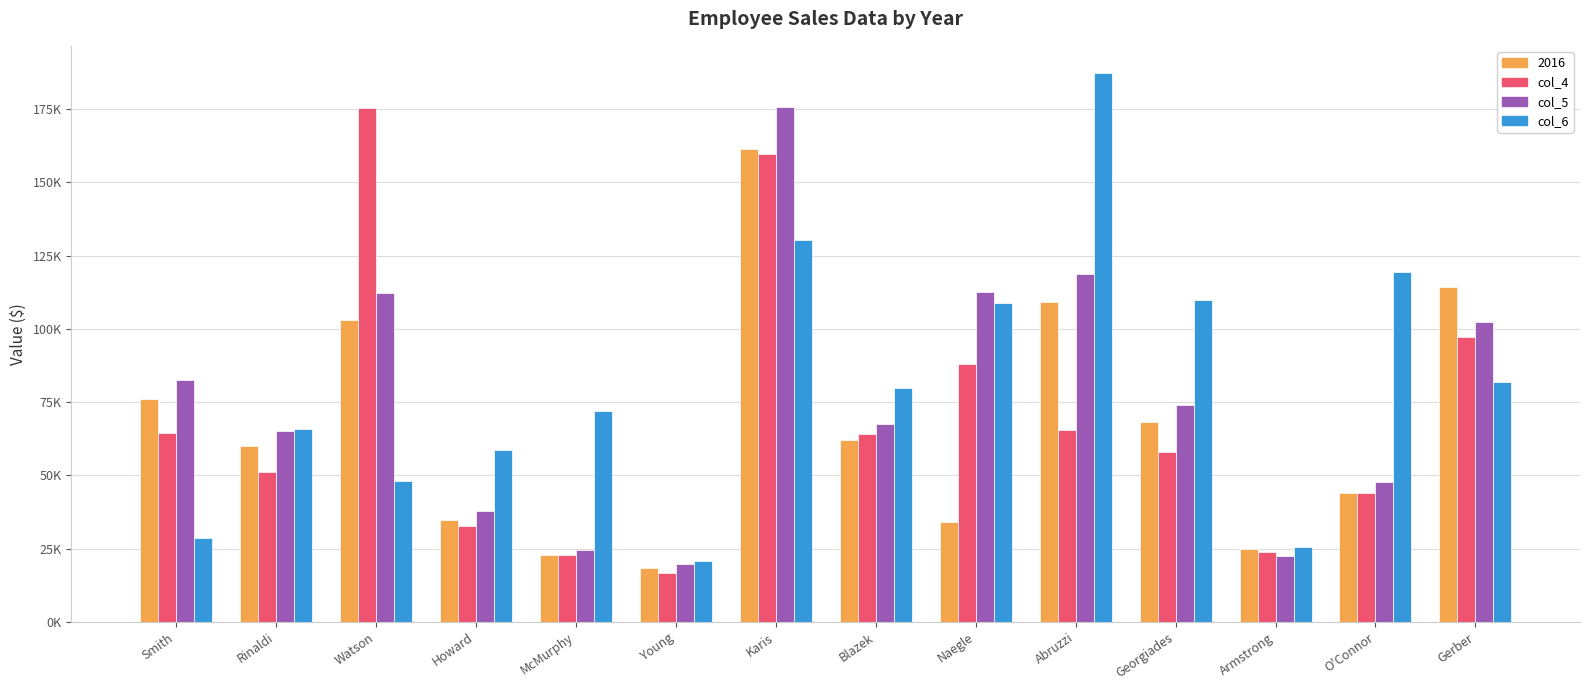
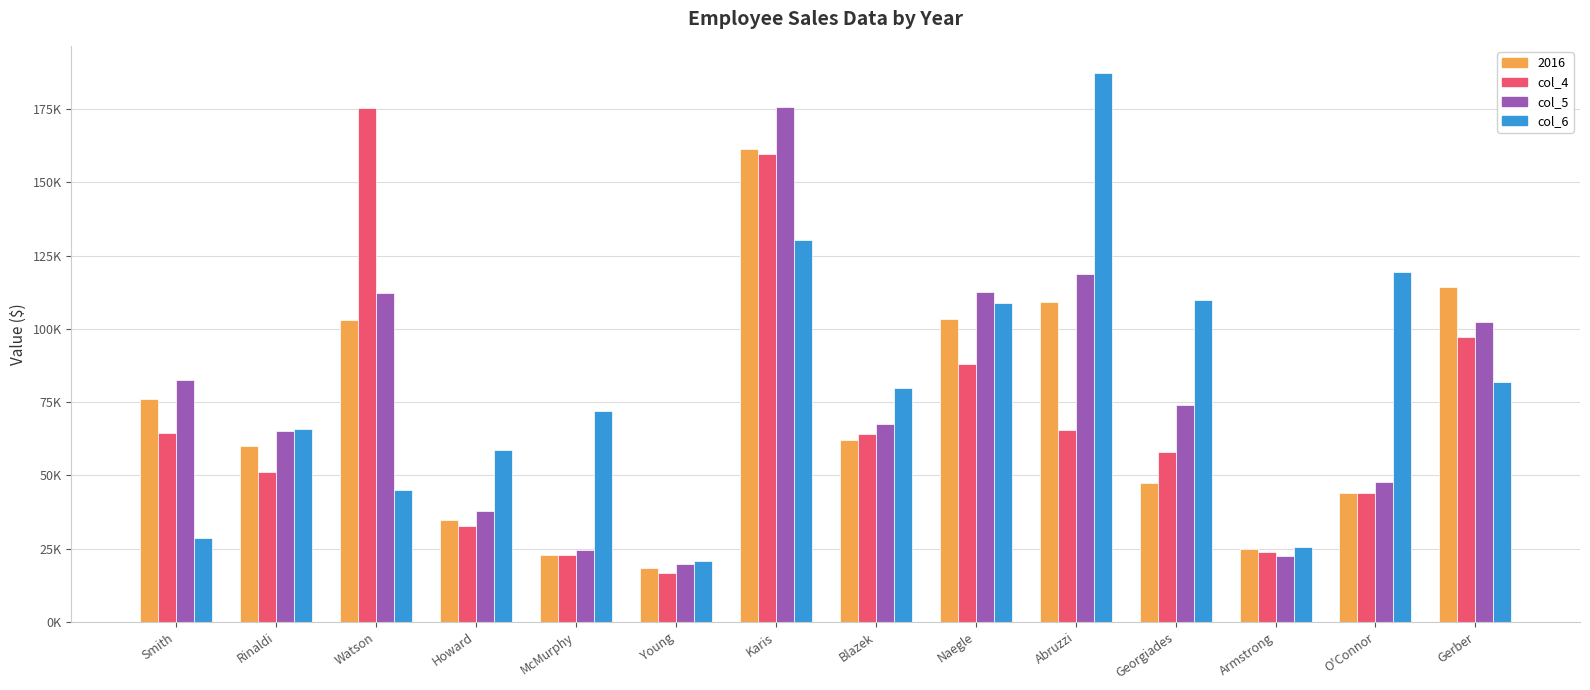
col_6, Watson: 48000 -> 45000
2016, Naegle: 34000 -> 104000
2016, Georgiades: 68000 -> 47000
